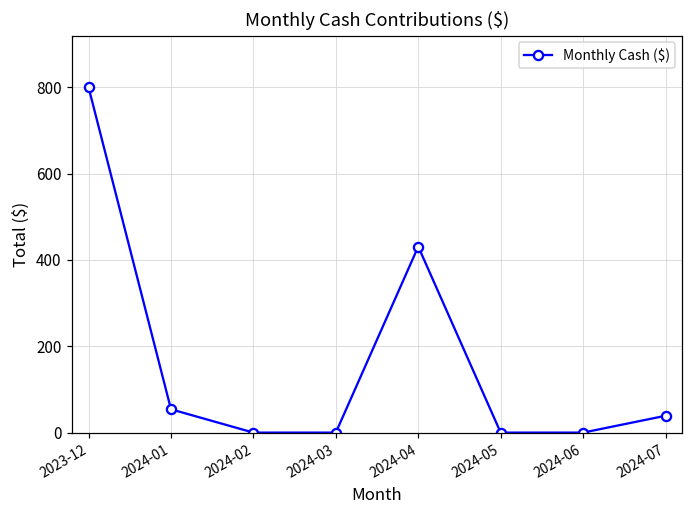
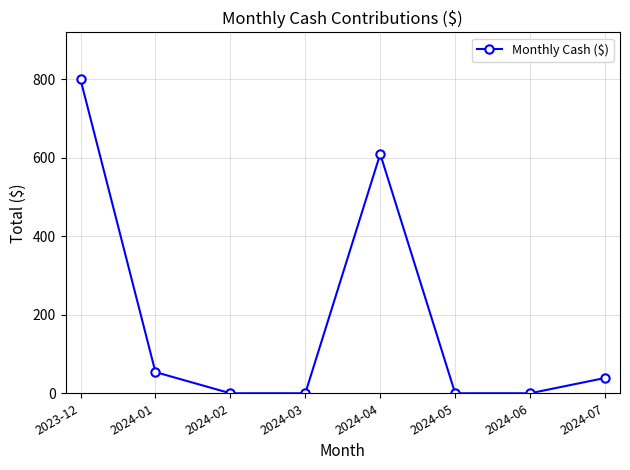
2024-04: 430 -> 610
